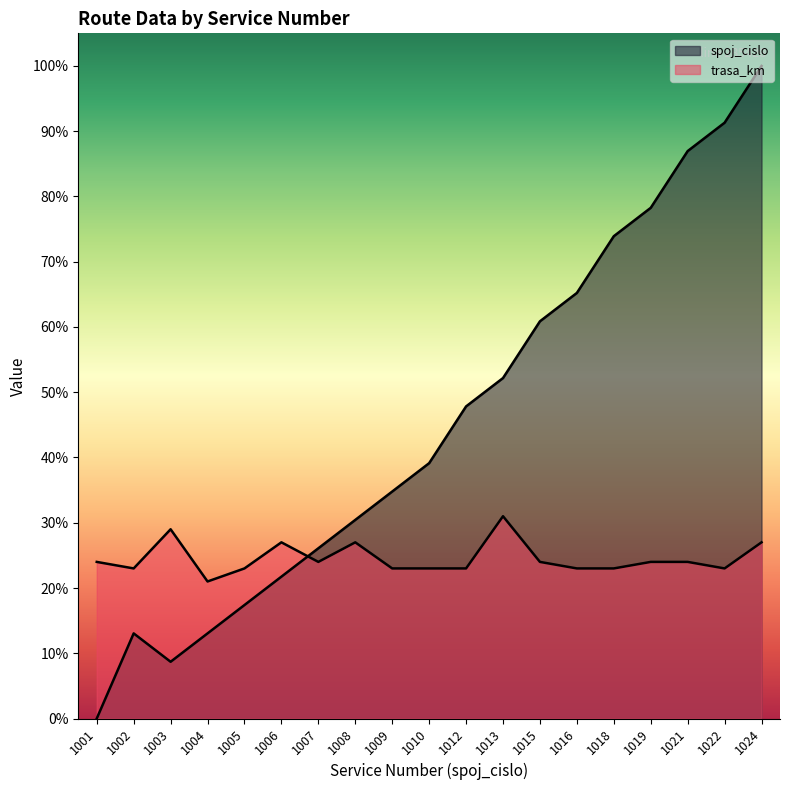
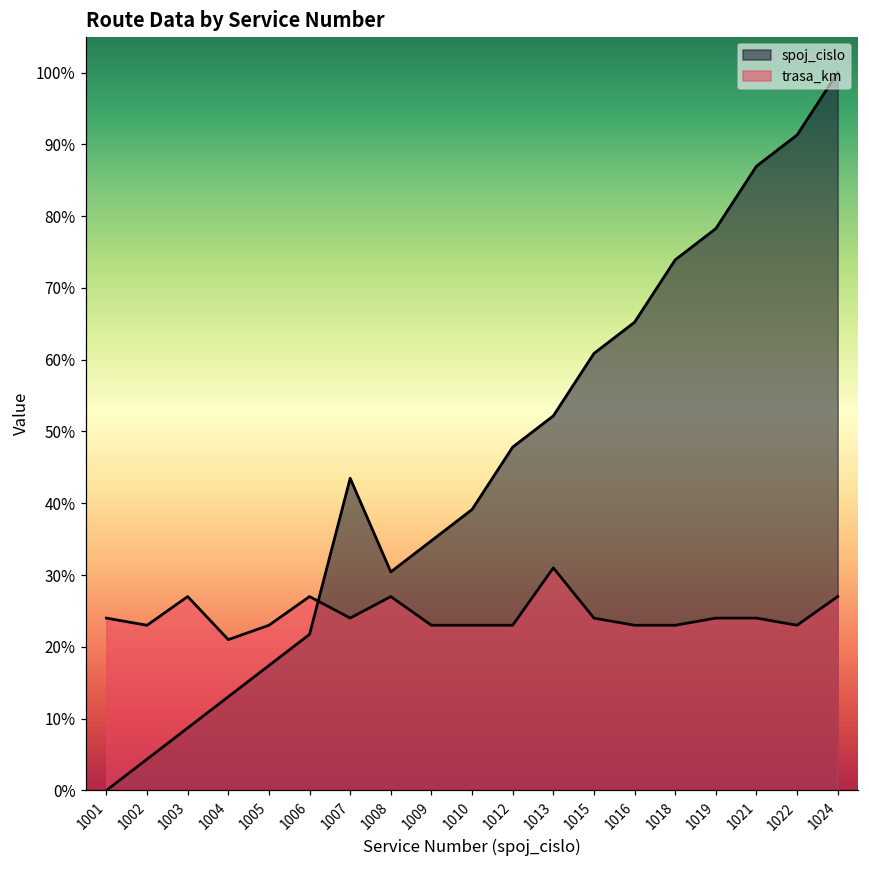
spoj_cislo, 1002: 13% -> 4%
trasa_km, 1003: 29% -> 27%
spoj_cislo, 1007: 26% -> 43%
